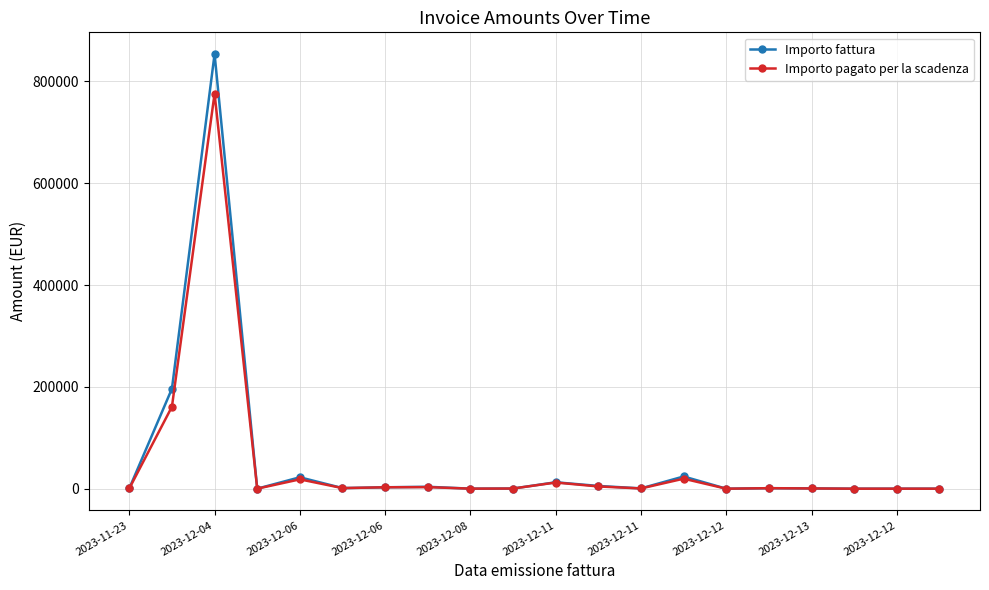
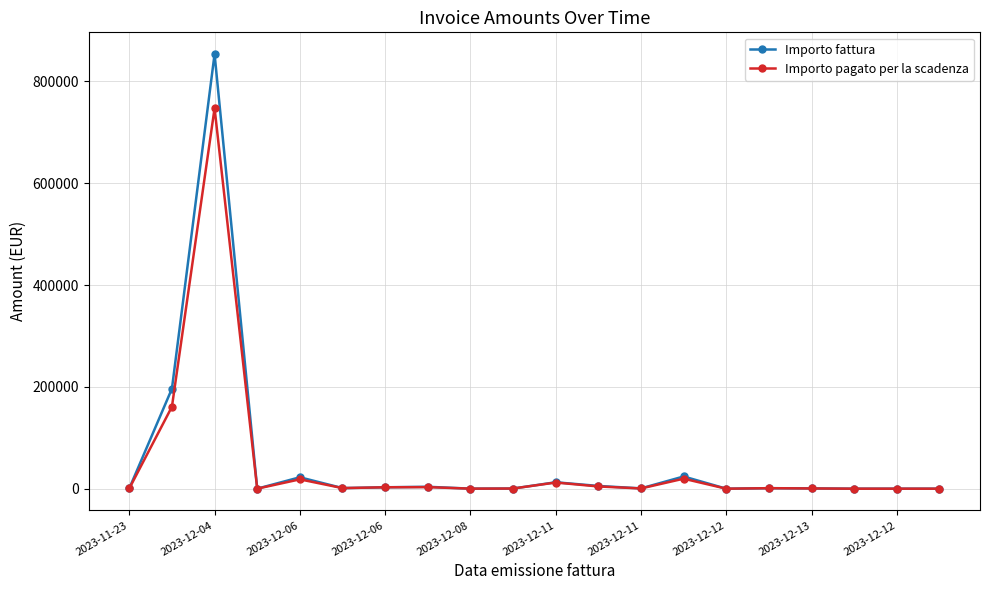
Importo pagato per la scadenza, 2023-12-04: 780000 -> 750000
